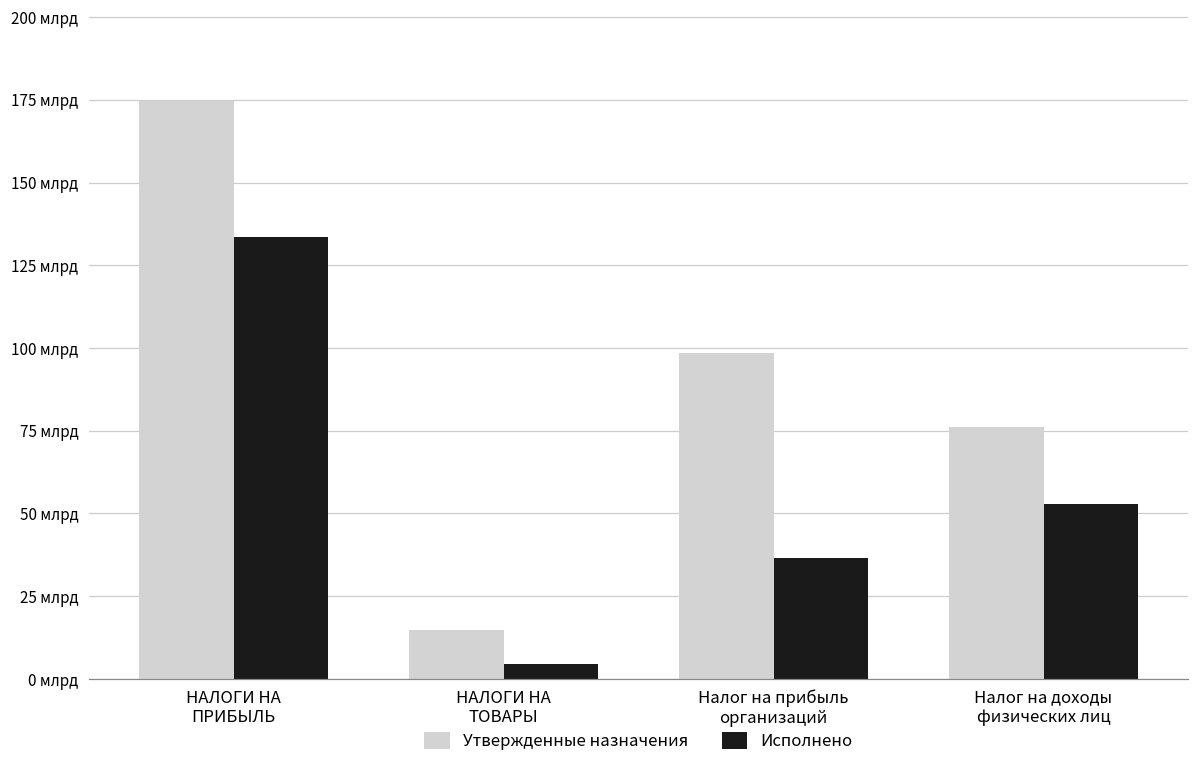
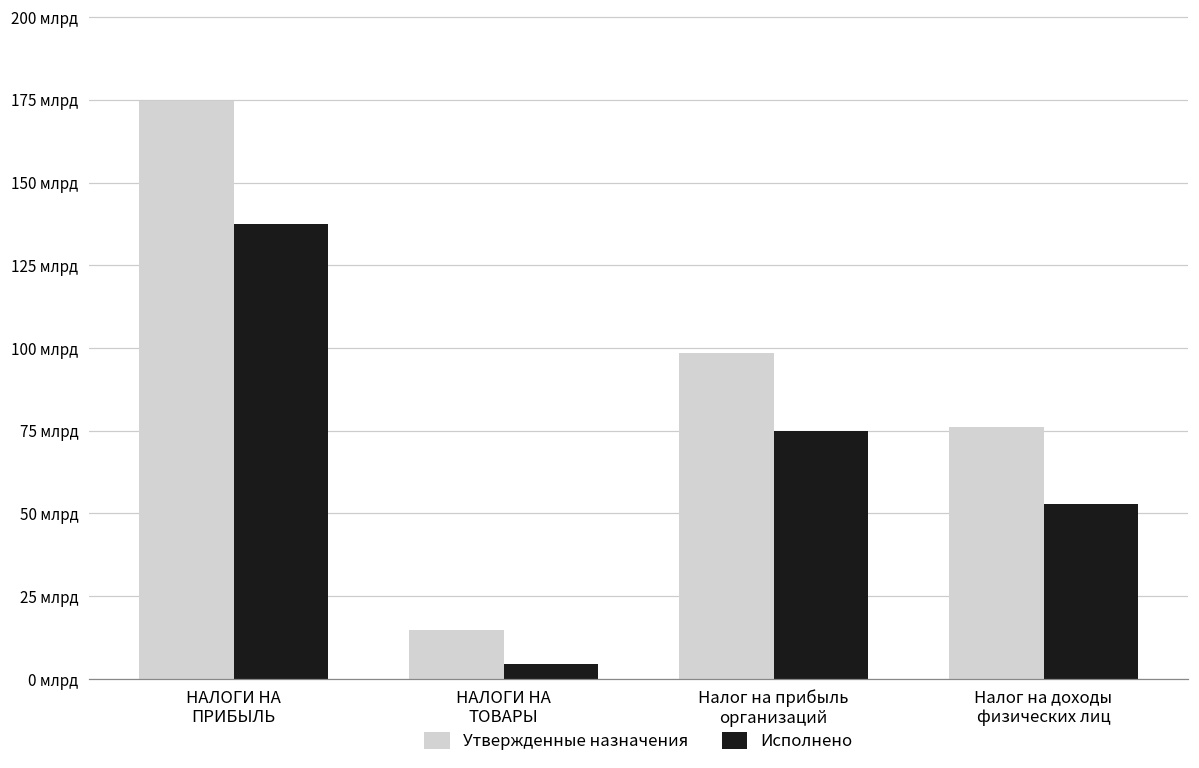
Исполнено, НАЛОГИ НА ПРИБЫЛЬ: 133 млрд -> 137 млрд
Исполнено, Налог на прибыль организаций: 37 млрд -> 75 млрд
